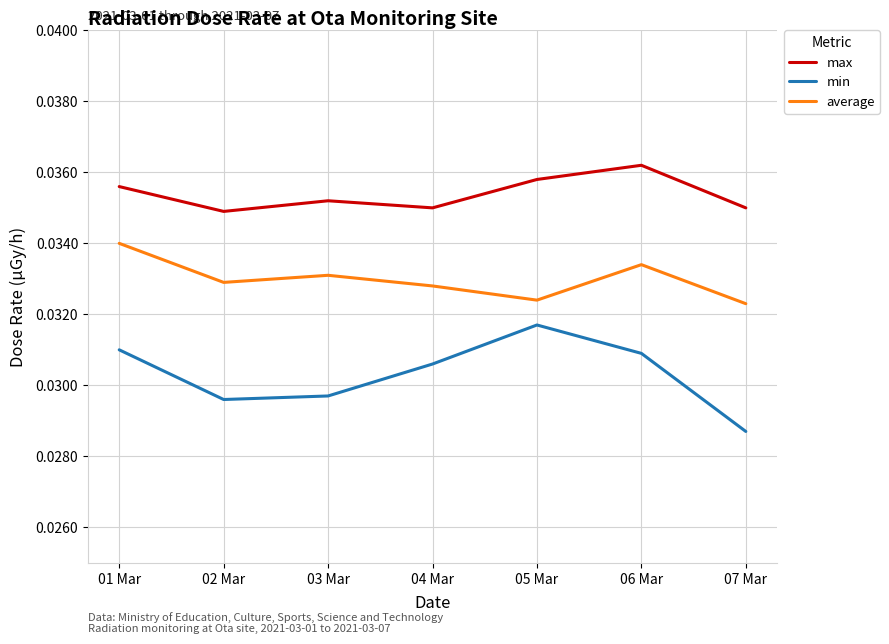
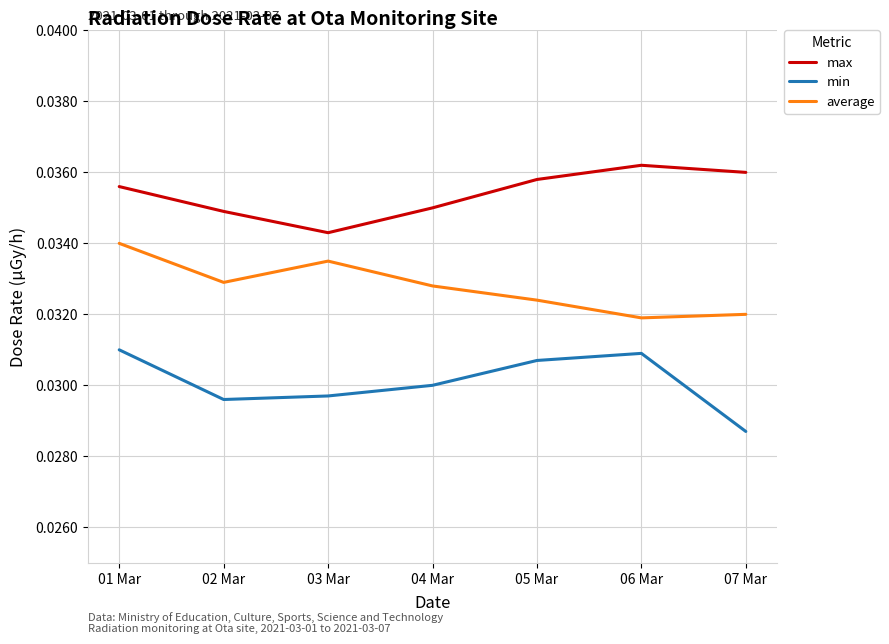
max, 03 Mar: 0.0352 -> 0.0343
average, 03 Mar: 0.0331 -> 0.0335
min, 04 Mar: 0.0306 -> 0.0300
min, 05 Mar: 0.0317 -> 0.0307
average, 06 Mar: 0.0334 -> 0.0319
max, 07 Mar: 0.035 -> 0.036
average, 07 Mar: 0.0323 -> 0.0320
